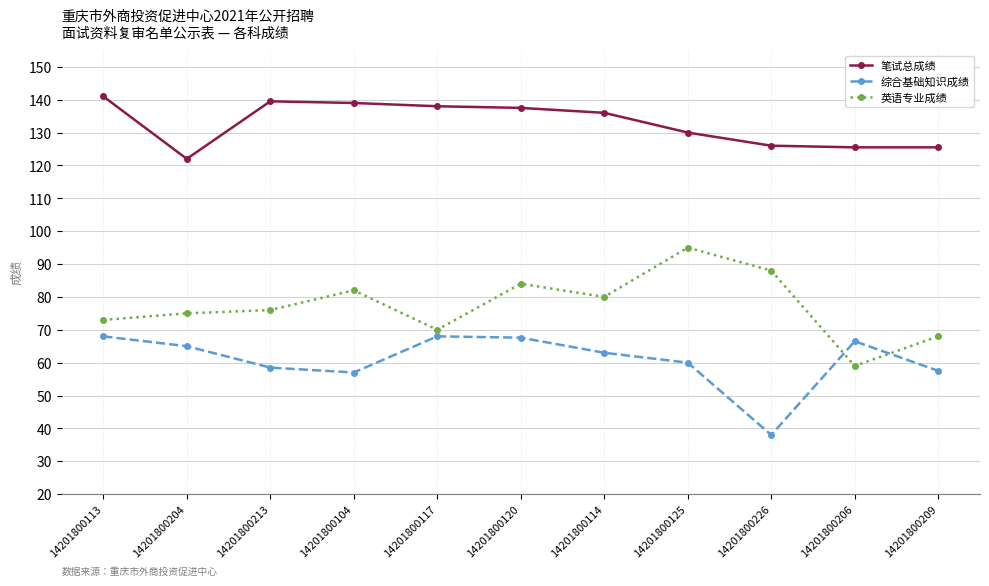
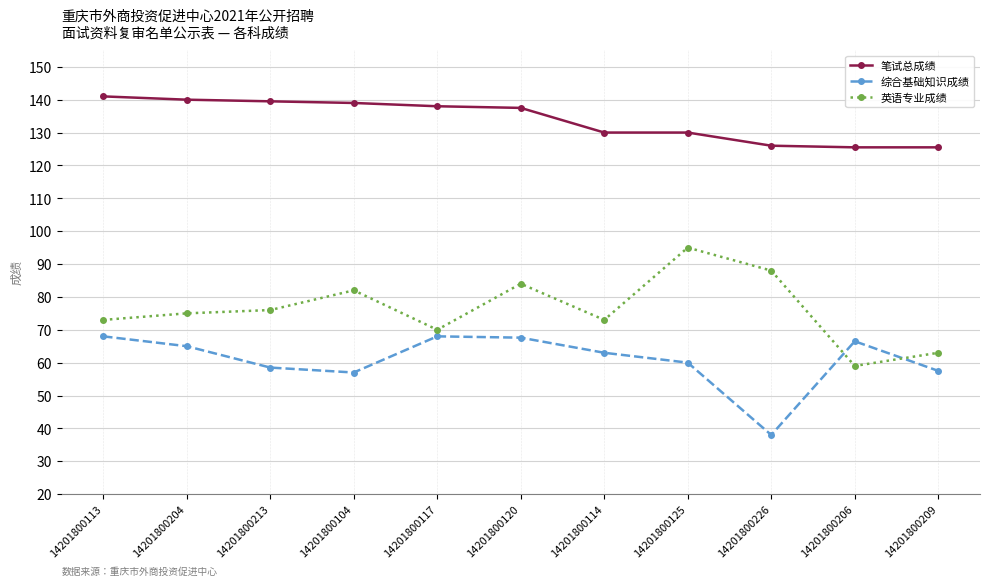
笔试总成绩, 14201800204: 122 -> 140
笔试总成绩, 14201800114: 136 -> 130
英语专业成绩, 14201800114: 80 -> 73
英语专业成绩, 14201800209: 68 -> 63
